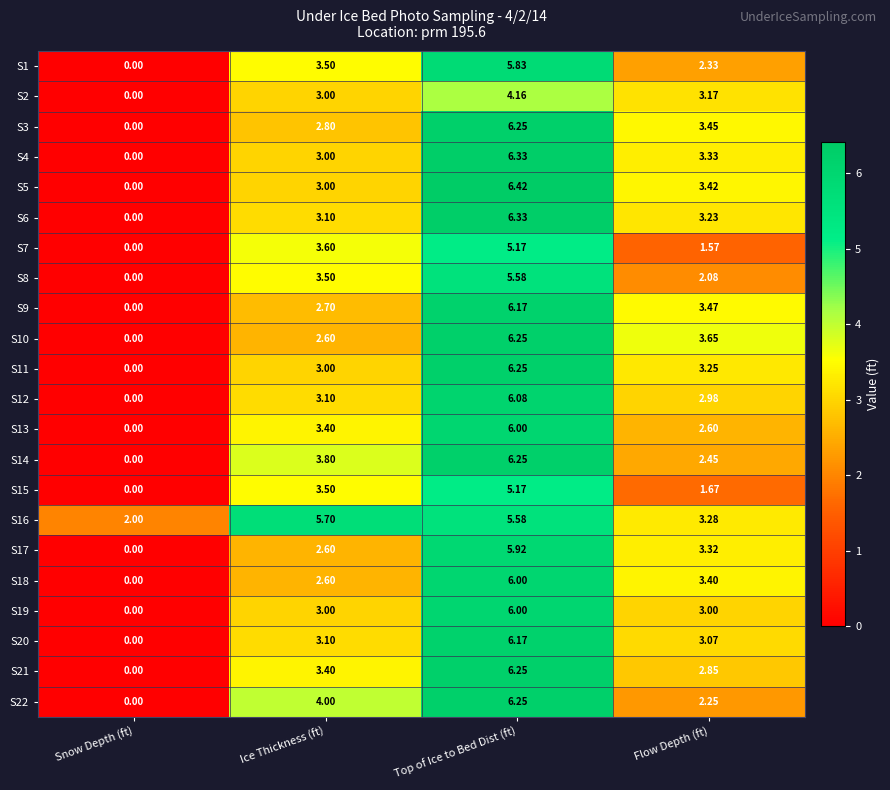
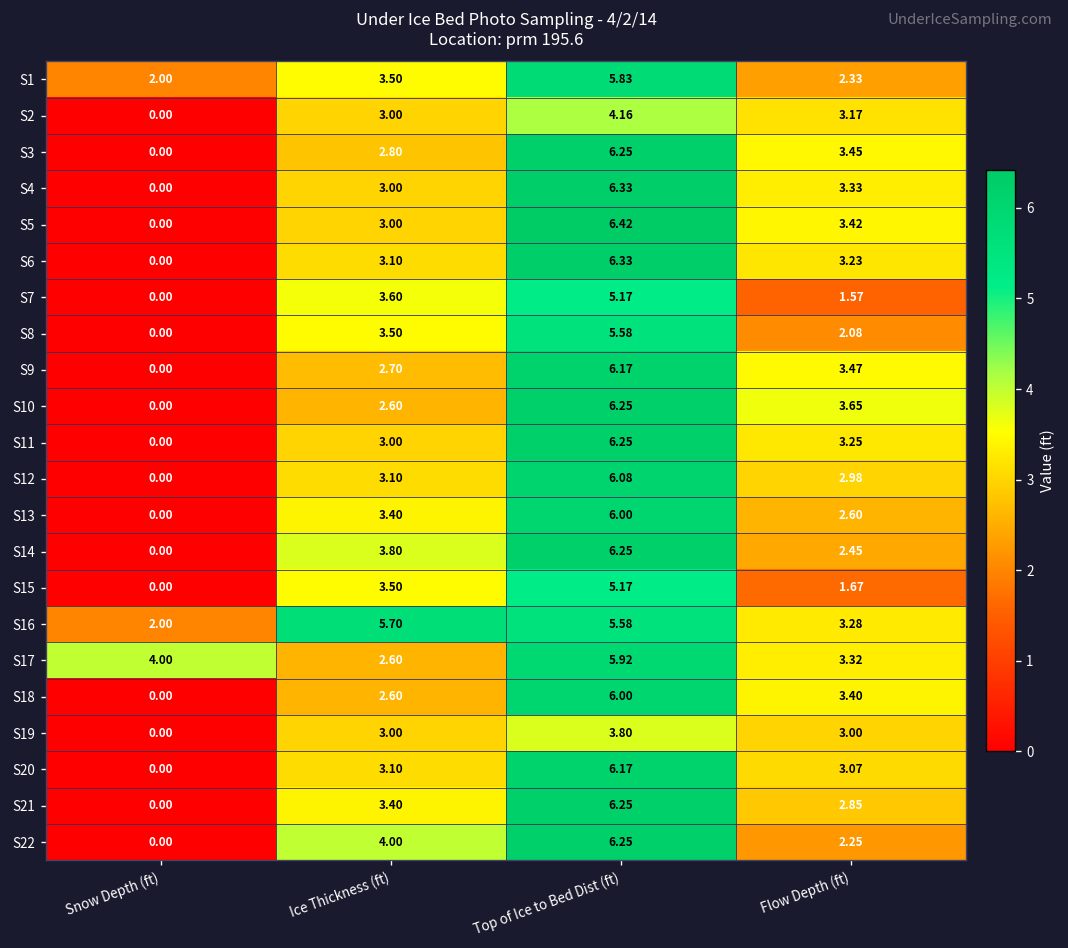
S1, Snow Depth (ft): 0.00 -> 2.00
S17, Snow Depth (ft): 0.00 -> 4.00
S19, Top of Ice to Bed Dist (ft): 6.00 -> 3.80
